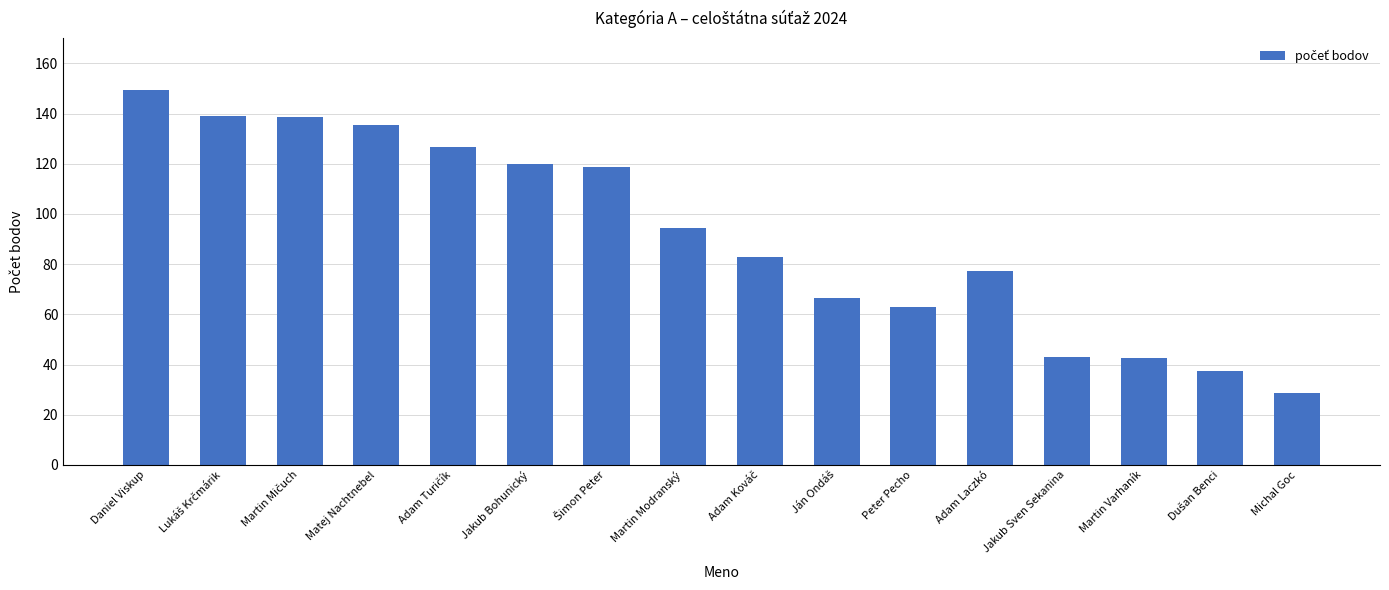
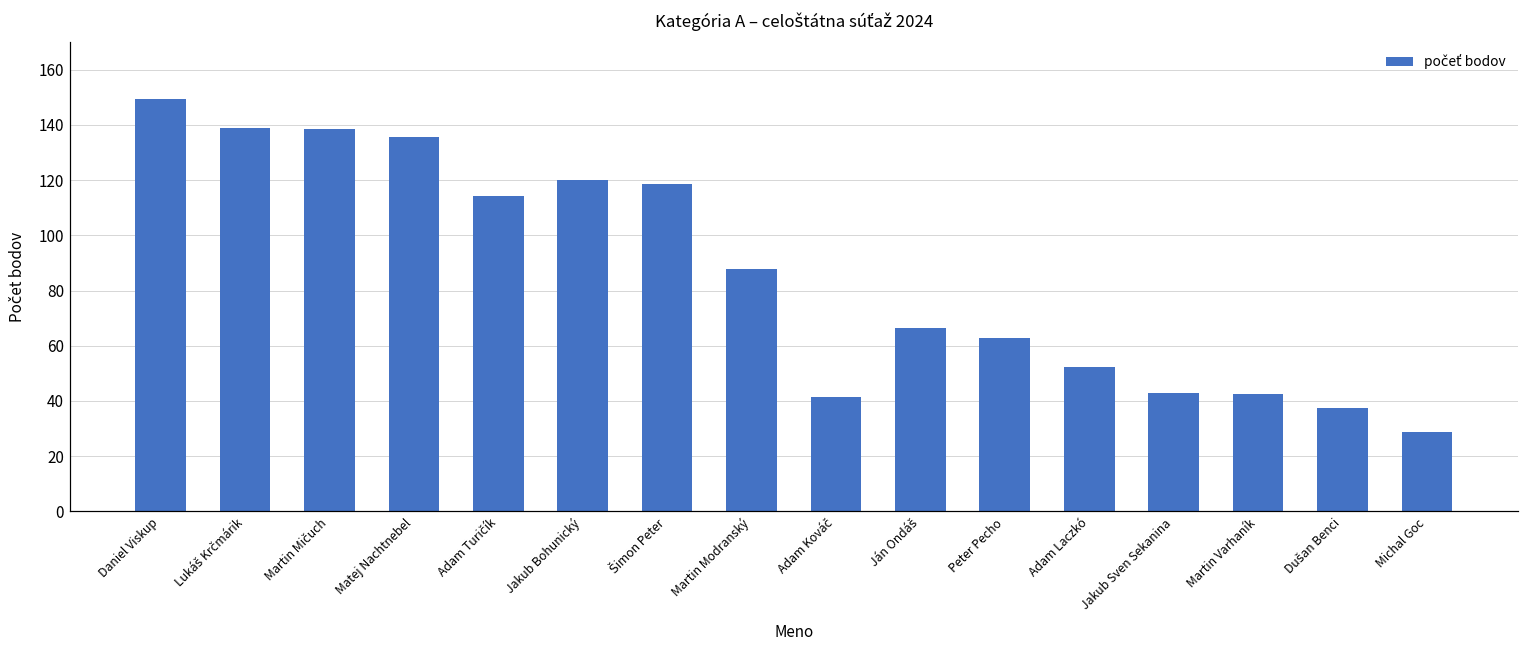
Adam Turičík: 127 -> 114
Martin Modranský: 94 -> 88
Adam Kováč: 83 -> 41
Adam Laczkó: 77 -> 52
